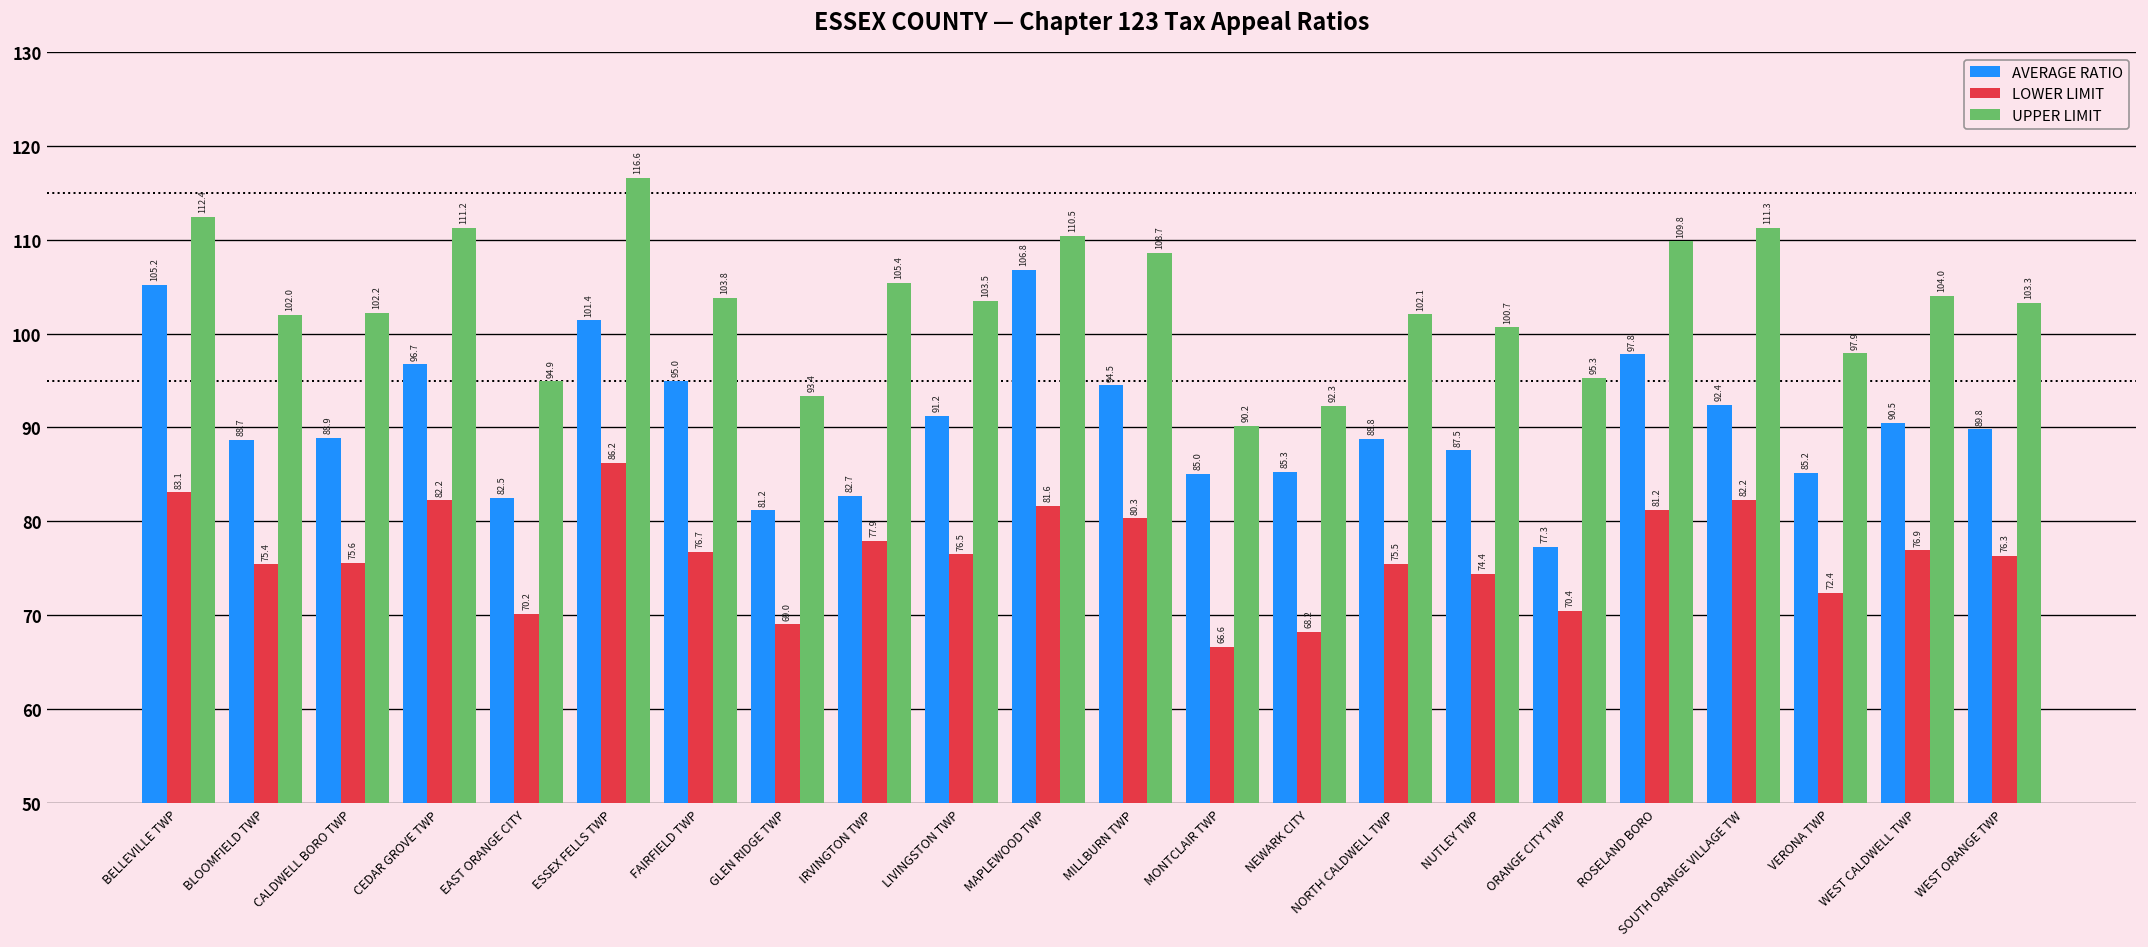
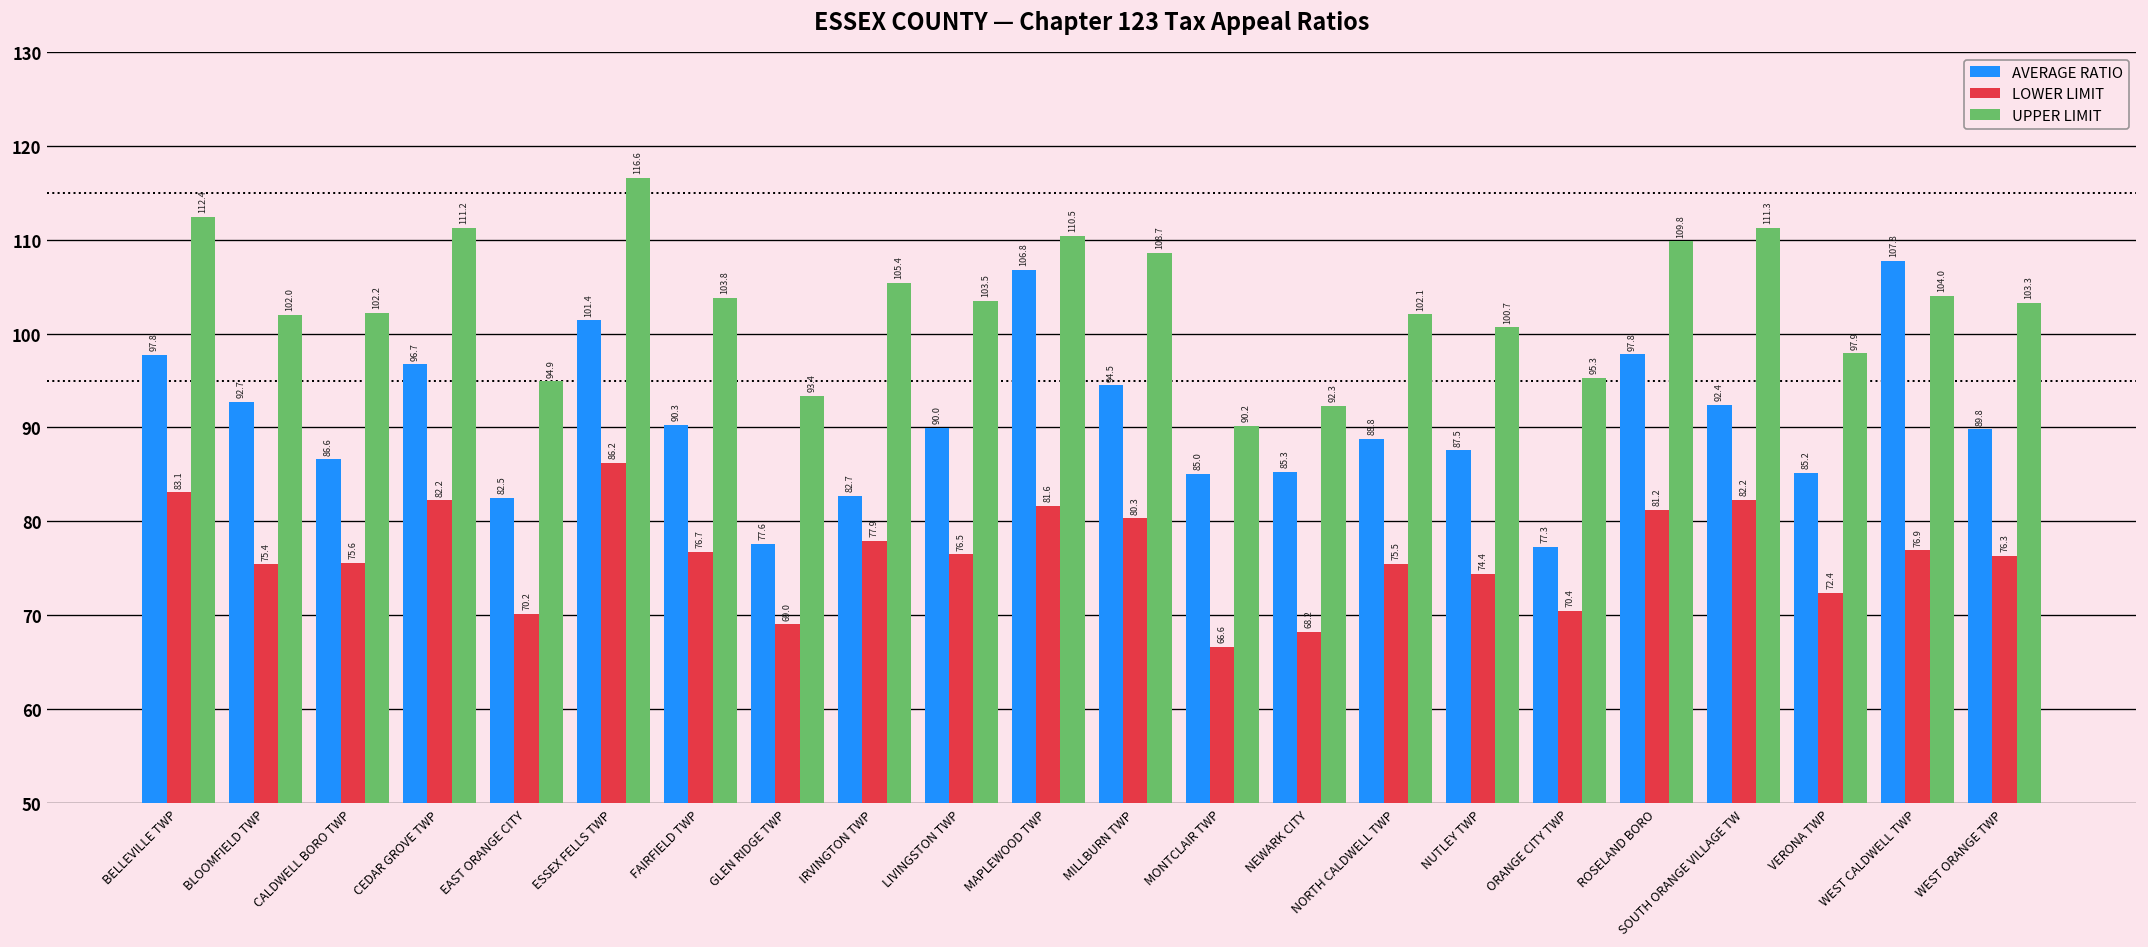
AVERAGE RATIO, BELLEVILLE TWP: 105.2 -> 97.8
AVERAGE RATIO, BLOOMFIELD TWP: 88.7 -> 92.7
AVERAGE RATIO, CALDWELL BORO TWP: 88.9 -> 86.6
AVERAGE RATIO, FAIRFIELD TWP: 95.0 -> 90.3
AVERAGE RATIO, GLEN RIDGE TWP: 81.2 -> 77.6
AVERAGE RATIO, LIVINGSTON TWP: 91.2 -> 90.0
AVERAGE RATIO, WEST CALDWELL TWP: 90.5 -> 107.8
